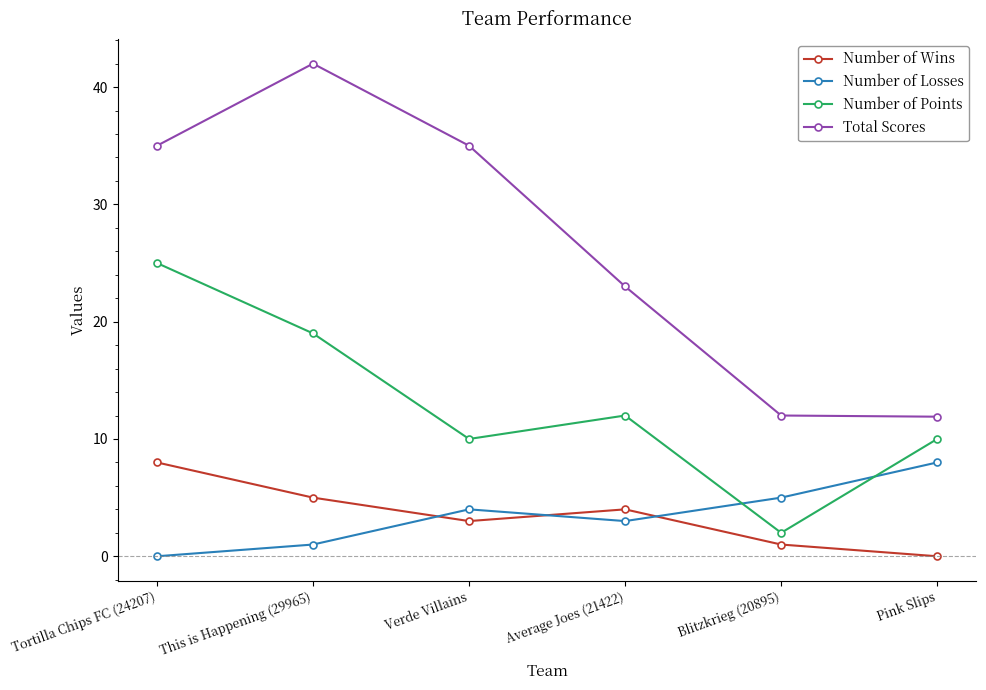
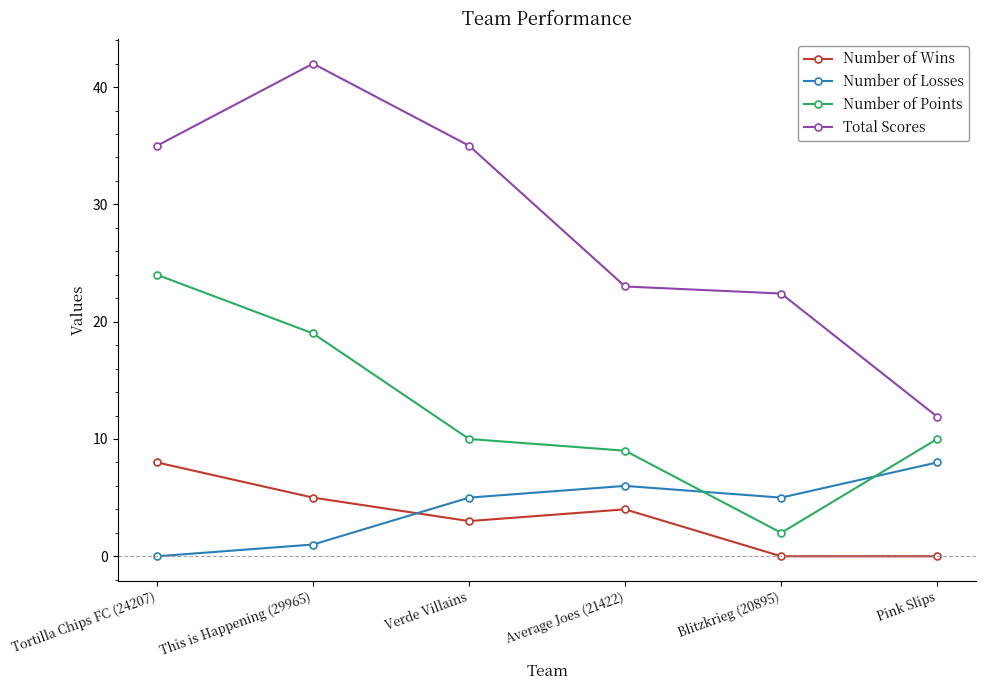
Number of Points, Tortilla Chips FC (24207): 25 -> 24
Number of Losses, Verde Villains: 4 -> 5
Number of Losses, Average Joes (21422): 3 -> 6
Number of Points, Average Joes (21422): 12 -> 9
Number of Wins, Blitzkrieg (20895): 1 -> 0
Total Scores, Blitzkrieg (20895): 12.0 -> 22.4
